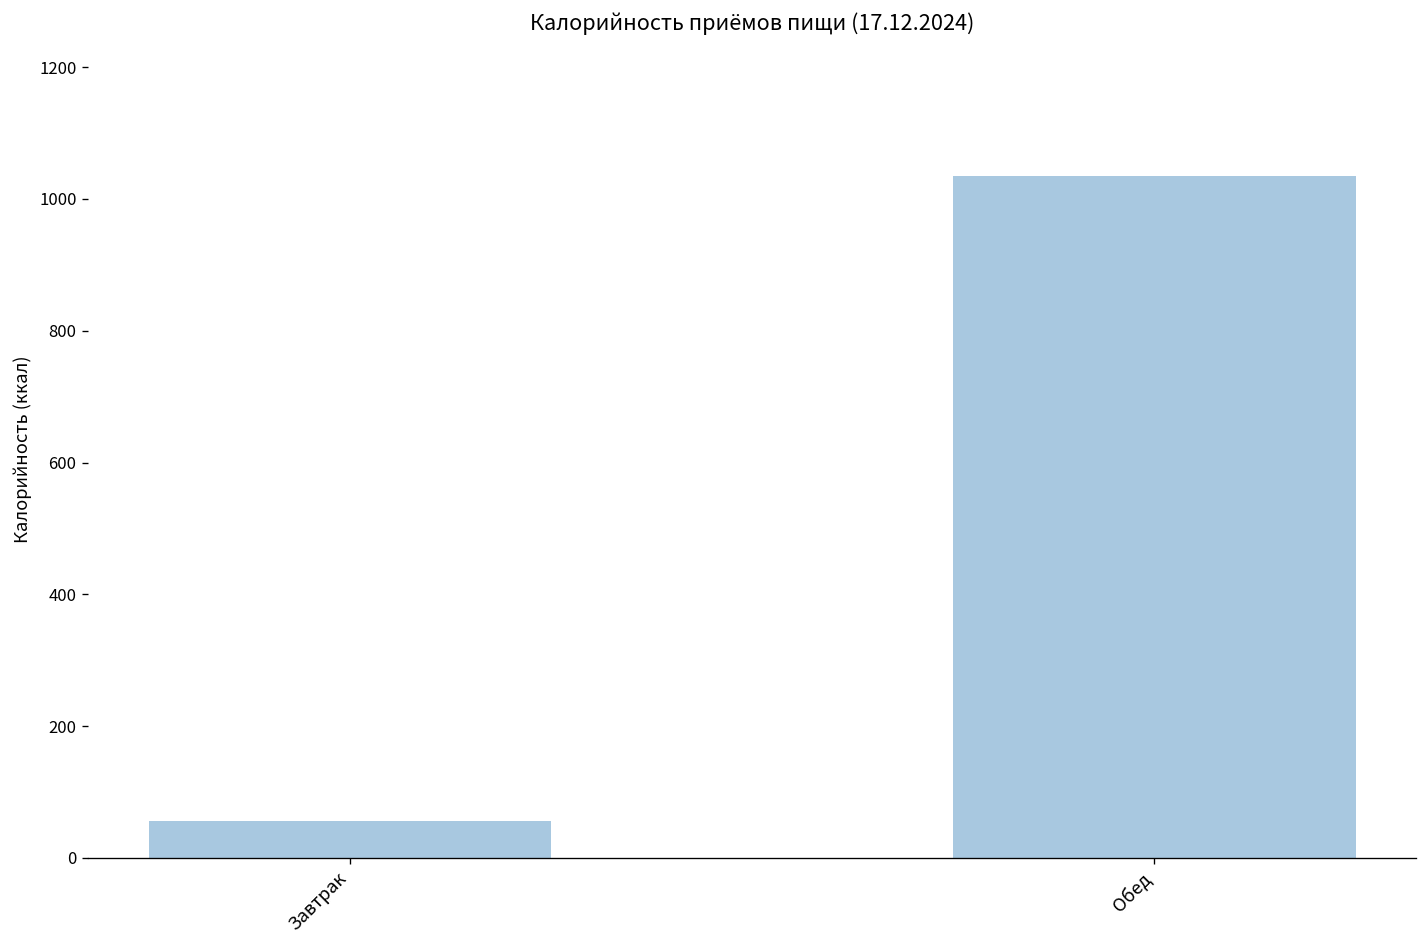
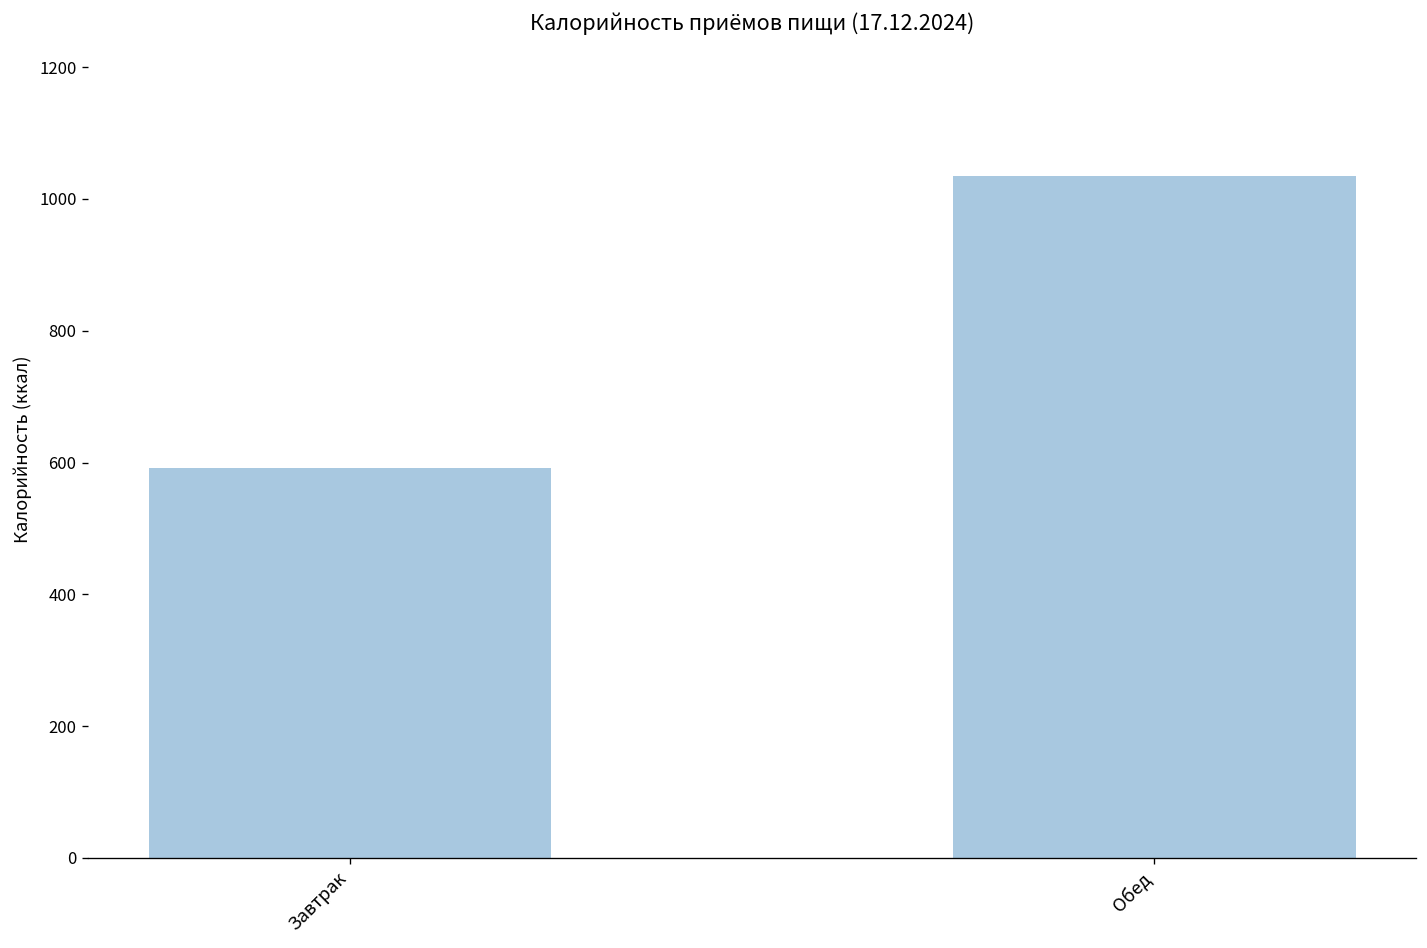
Завтрак: 60 -> 590
